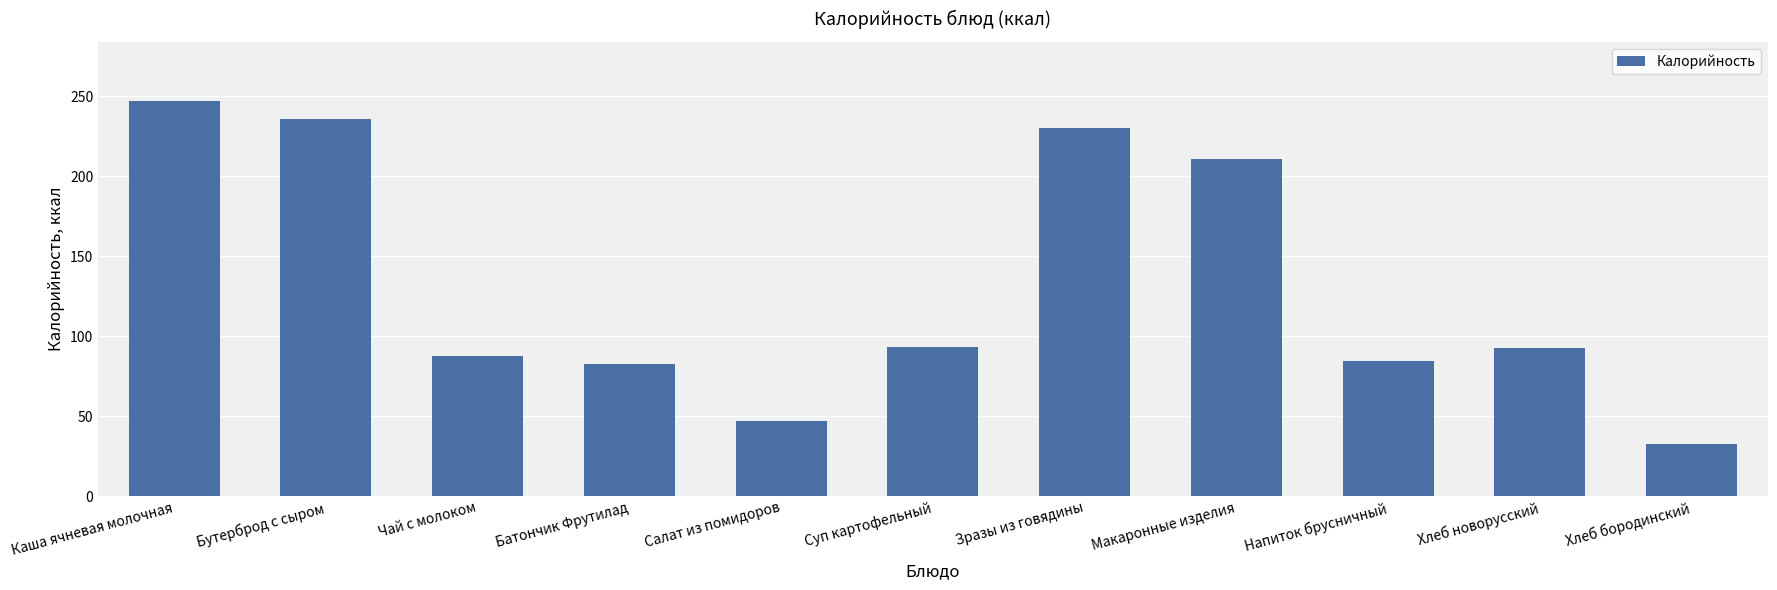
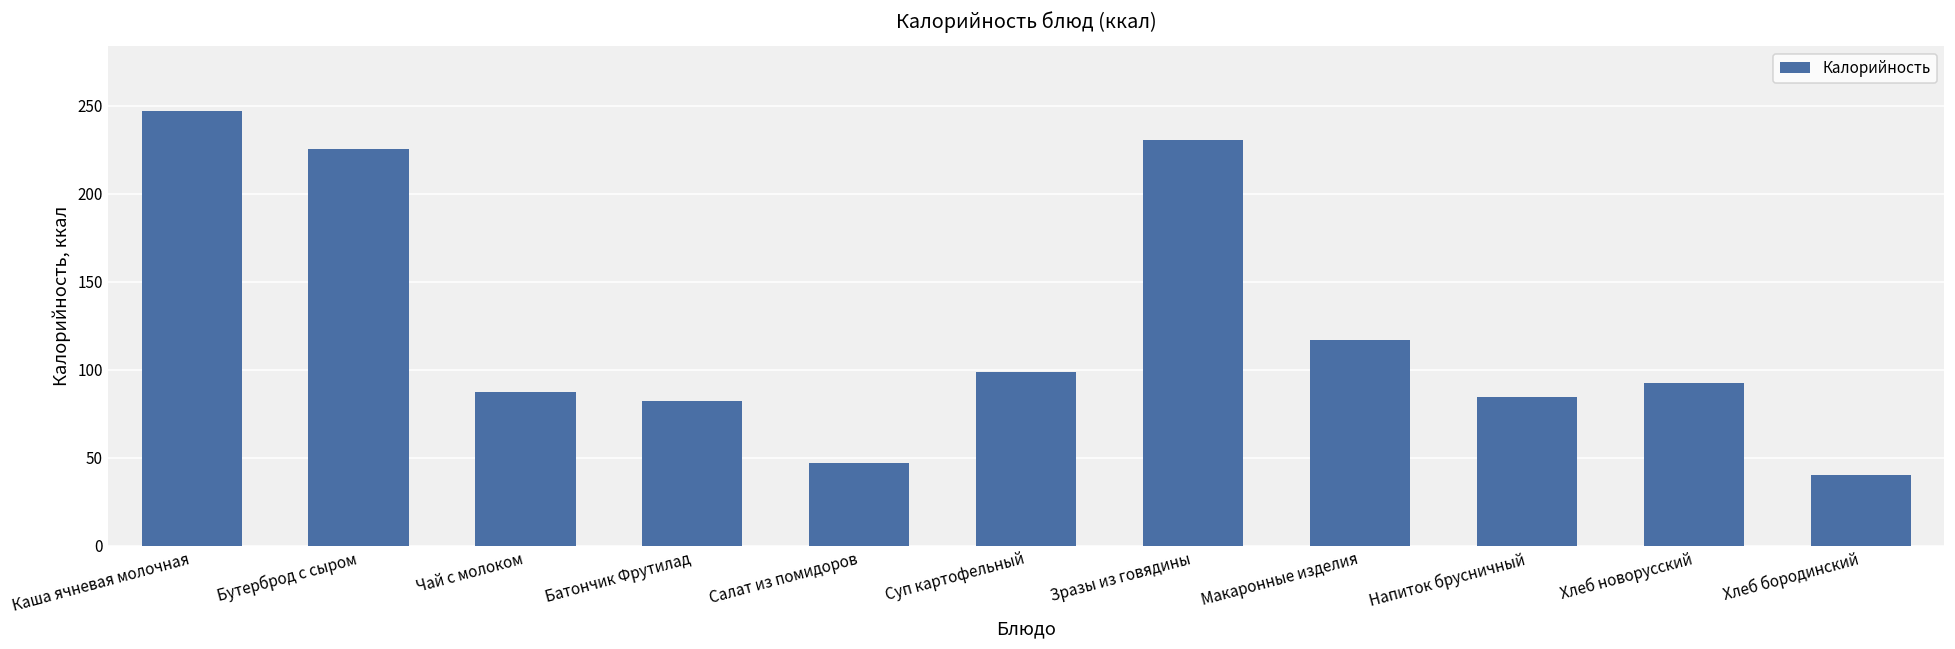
Бутерброд с сыром: 236 -> 226
Суп картофельный: 93 -> 99
Макаронные изделия: 211 -> 117
Хлеб бородинский: 32 -> 40
